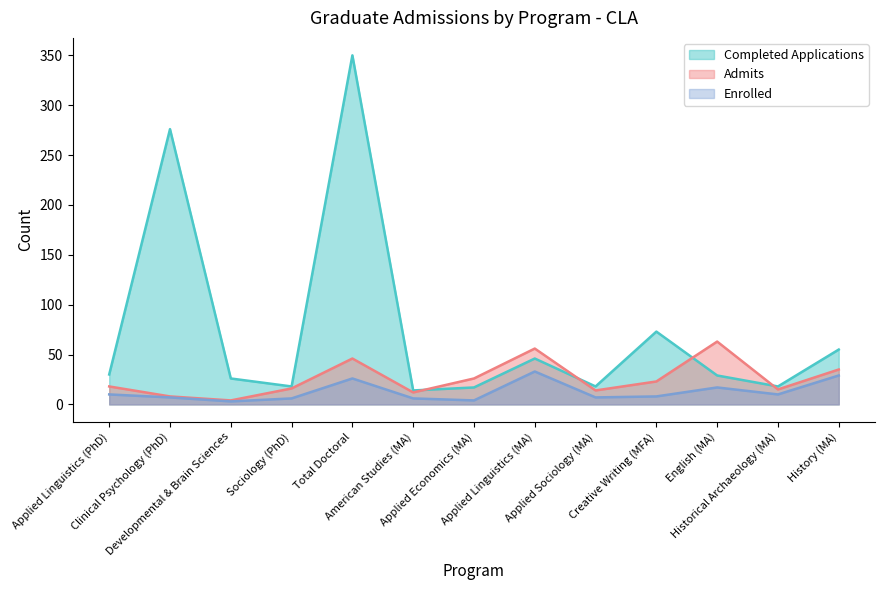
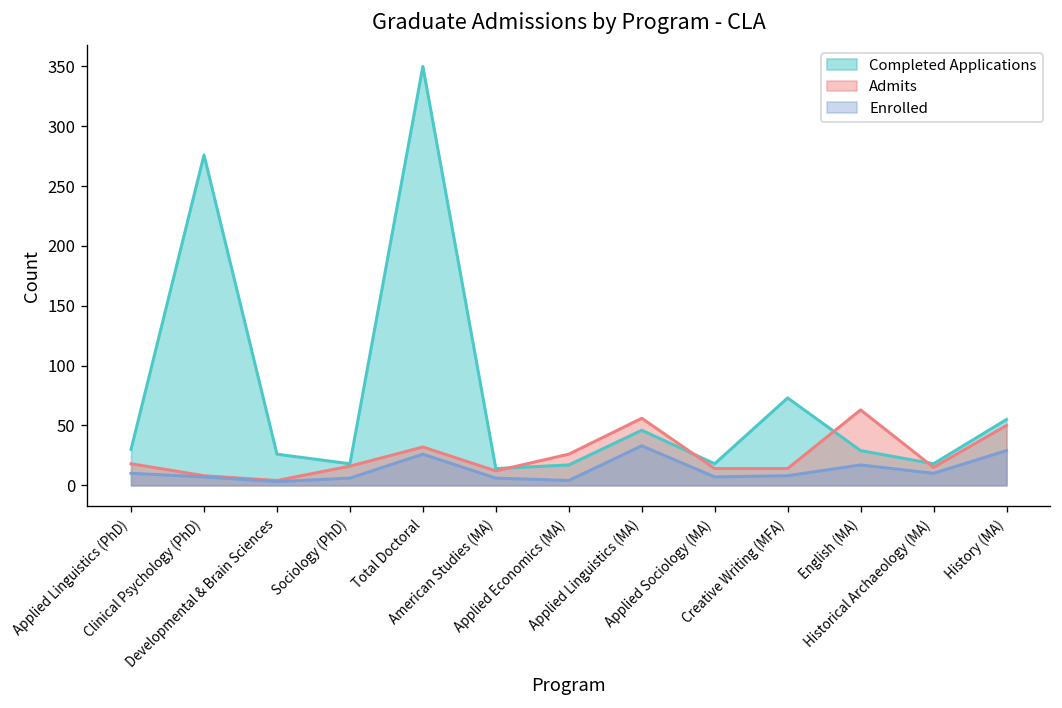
Admits, Total Doctoral: 50 -> 30
Admits, Creative Writing (MFA): 20 -> 10
Admits, History (MA): 40 -> 50
